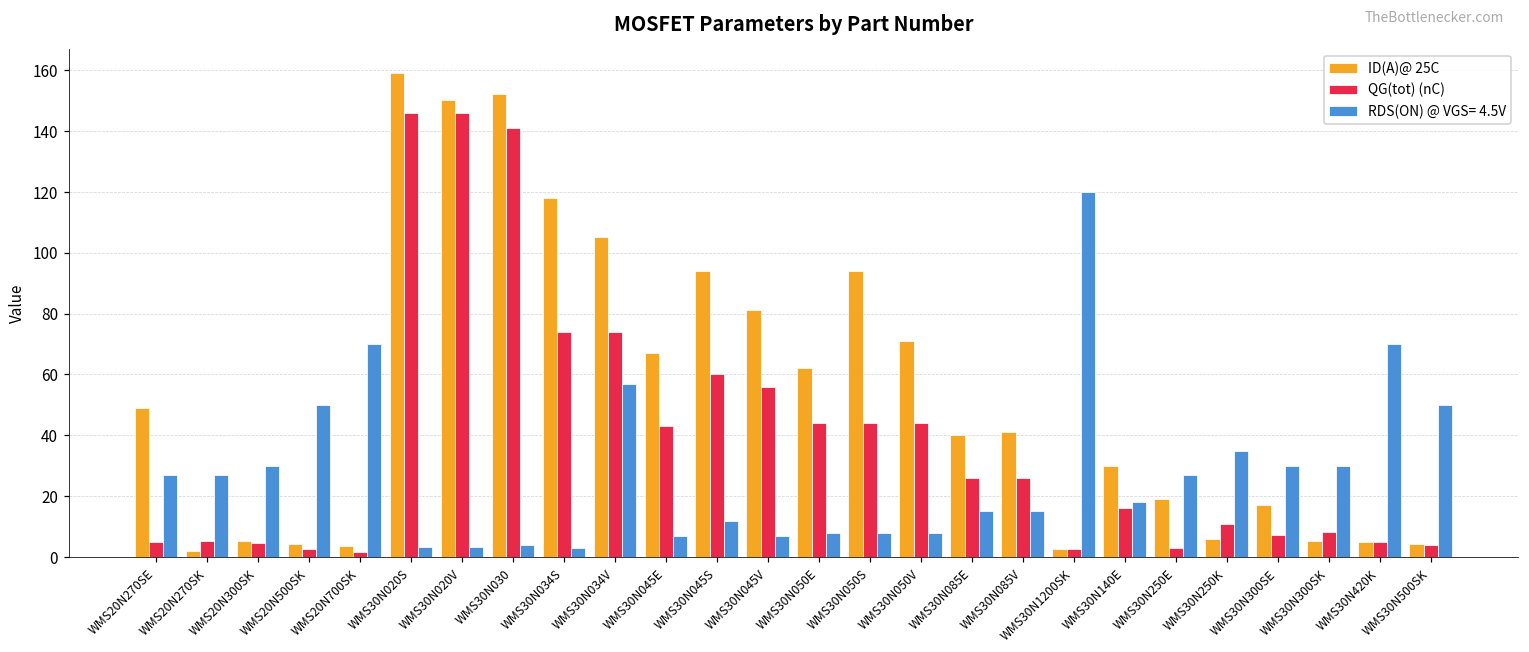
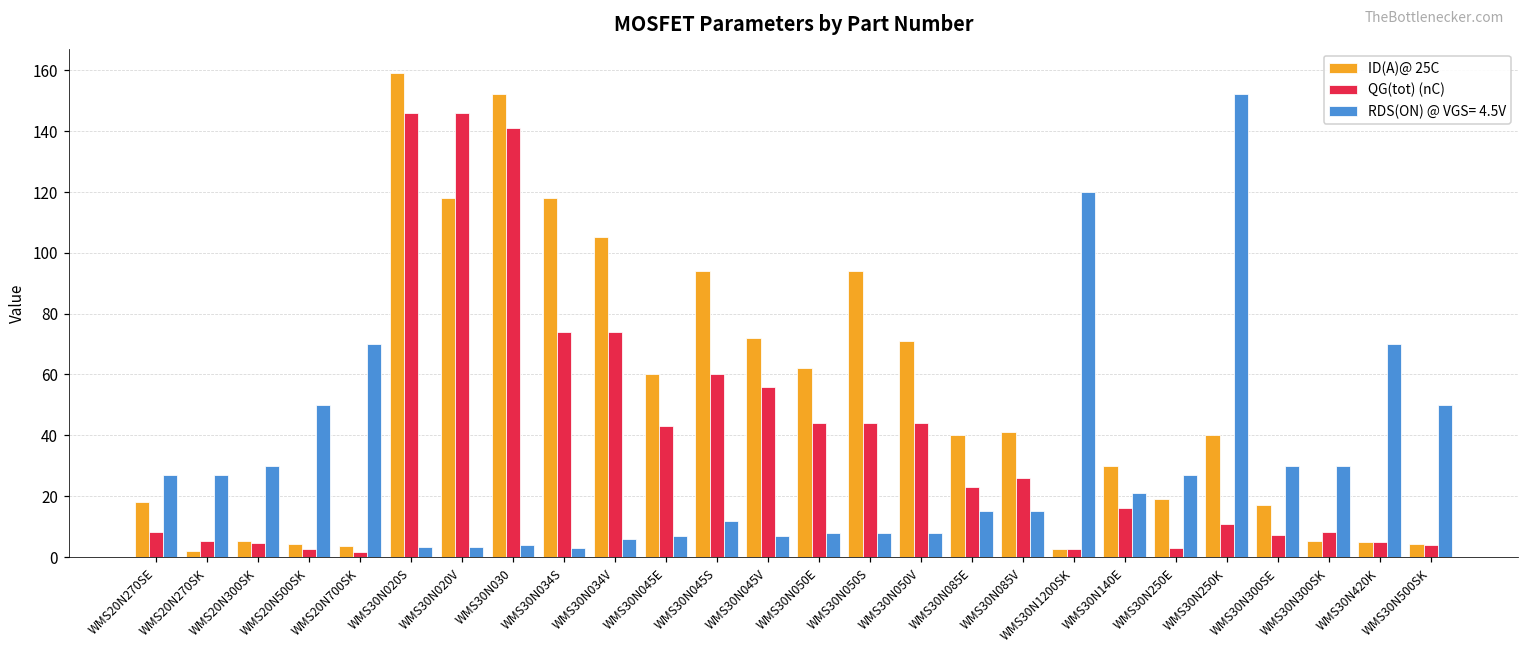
ID(A)@ 25C, WMS20N270SE: 49 -> 18
QG(tot) (nC), WMS20N270SE: 5 -> 8
ID(A)@ 25C, WMS30N020V: 150 -> 118
RDS(ON) @ VGS= 4.5V, WMS30N034V: 57 -> 6
ID(A)@ 25C, WMS30N045E: 67 -> 60
ID(A)@ 25C, WMS30N045V: 81 -> 72
QG(tot) (nC), WMS30N085E: 26 -> 23
RDS(ON) @ VGS= 4.5V, WMS30N140E: 18 -> 21
ID(A)@ 25C, WMS30N250K: 6 -> 40
RDS(ON) @ VGS= 4.5V, WMS30N250K: 35 -> 152
